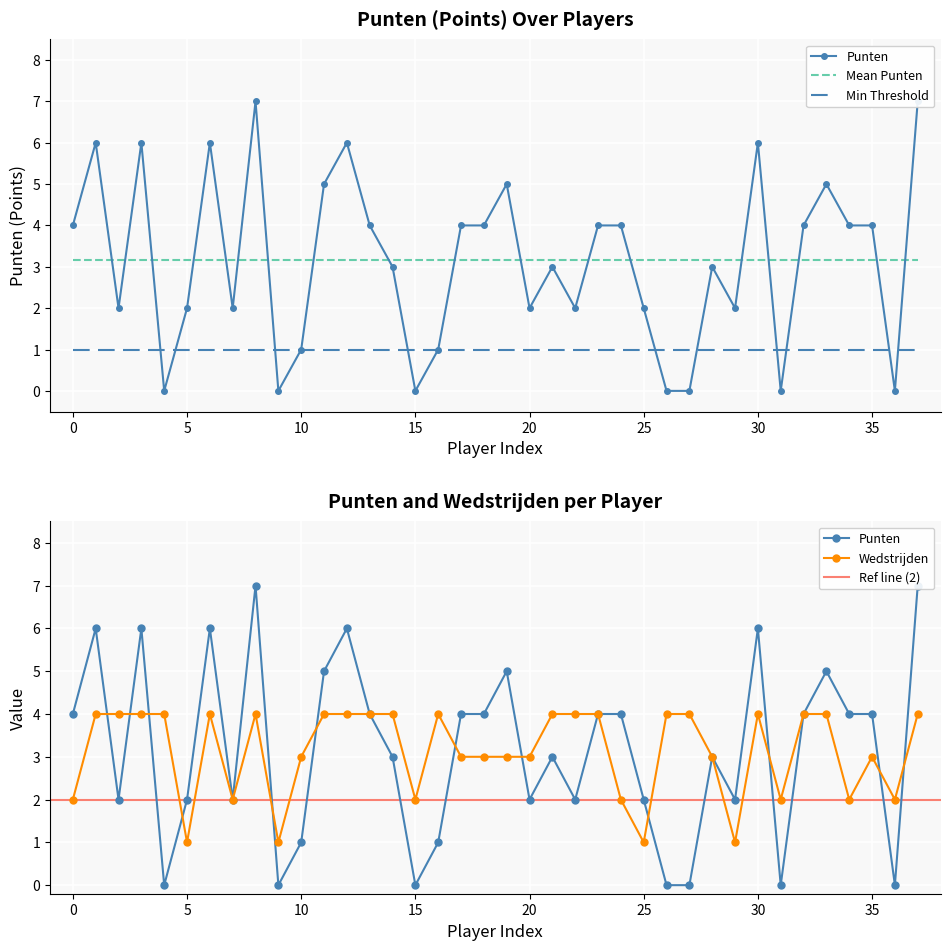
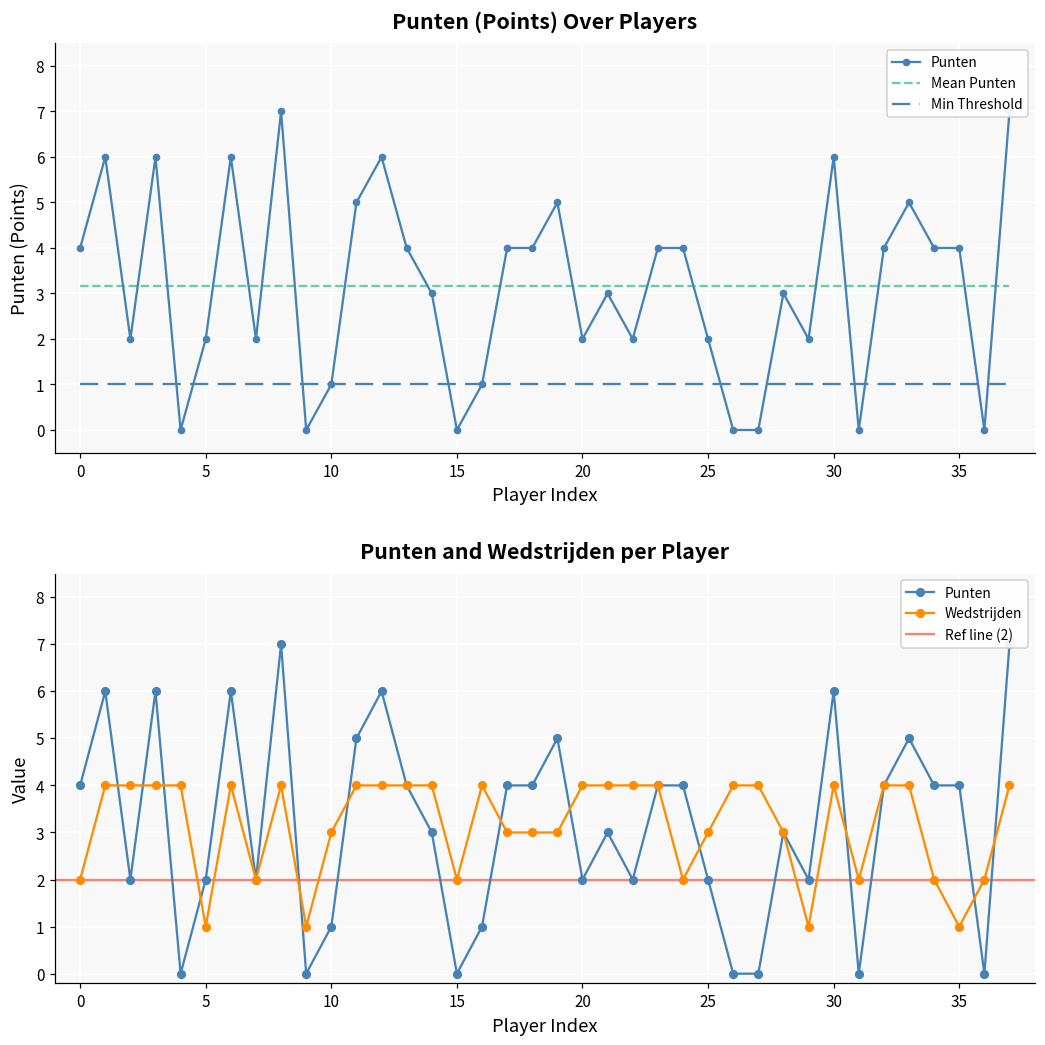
Punten and Wedstrijden per Player, Wedstrijden, 20: 3 -> 4
Punten and Wedstrijden per Player, Wedstrijden, 25: 1 -> 3
Punten and Wedstrijden per Player, Wedstrijden, 35: 3 -> 1
